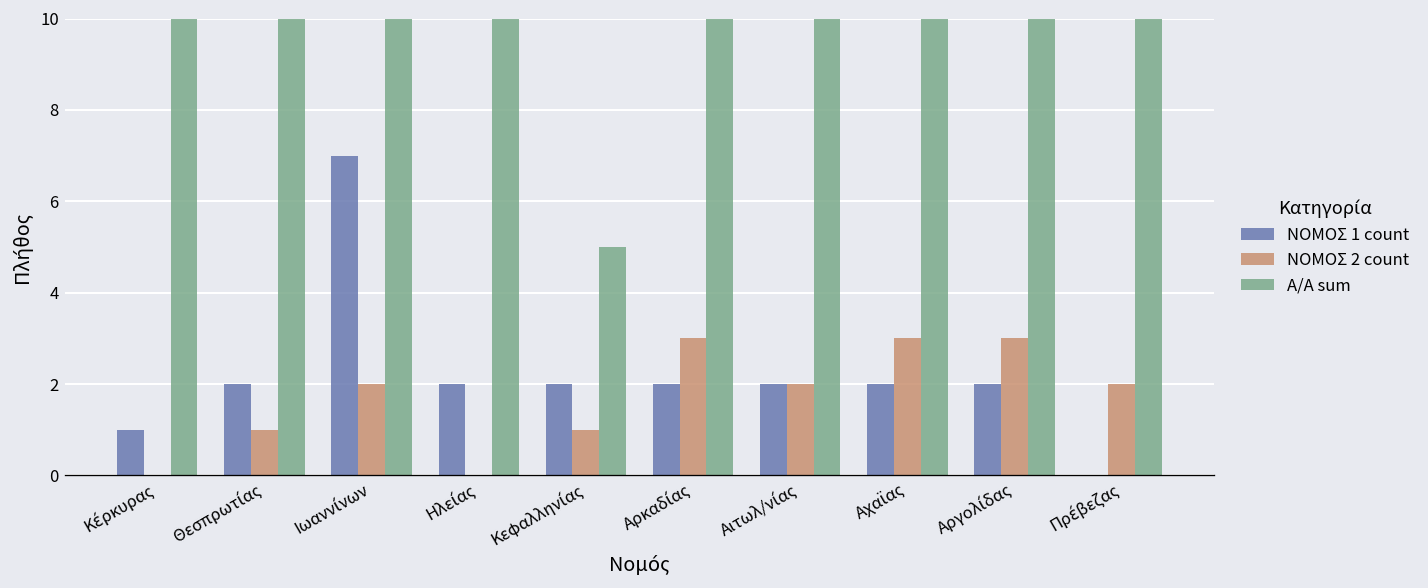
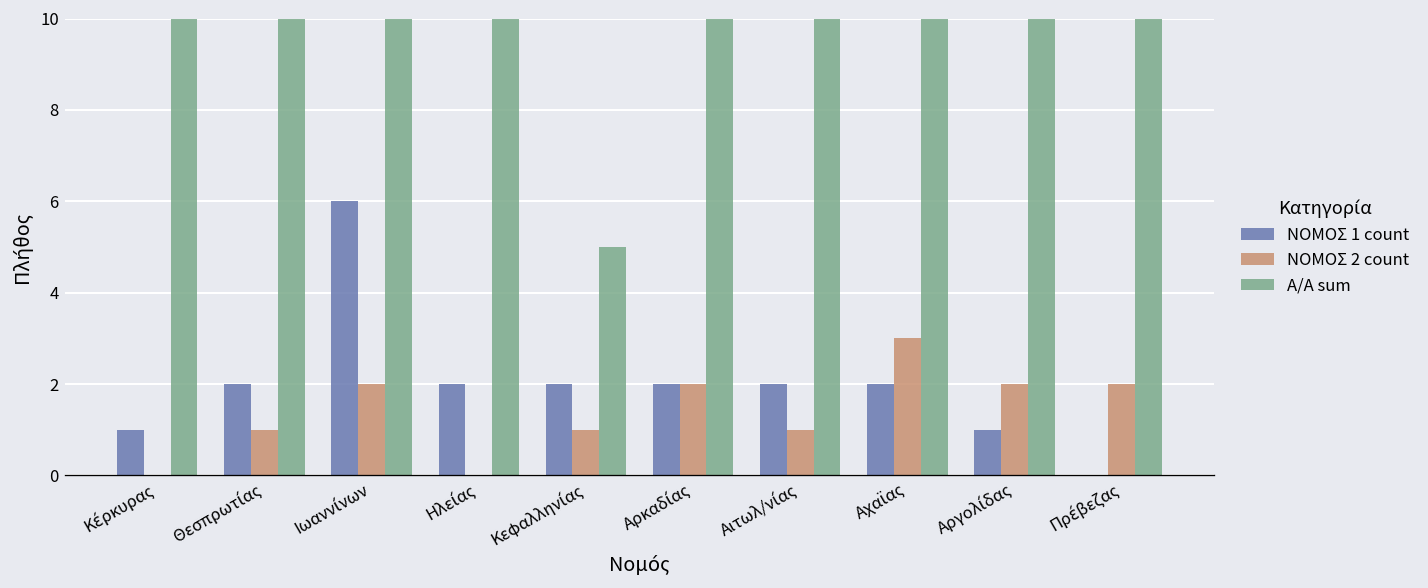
ΝΟΜΟΣ 1 count, Ιωαννίνων: 7 -> 6
ΝΟΜΟΣ 2 count, Αρκαδίας: 3 -> 2
ΝΟΜΟΣ 2 count, Αιτωλ/νίας: 2 -> 1
ΝΟΜΟΣ 1 count, Αργολίδας: 2 -> 1
ΝΟΜΟΣ 2 count, Αργολίδας: 3 -> 2
